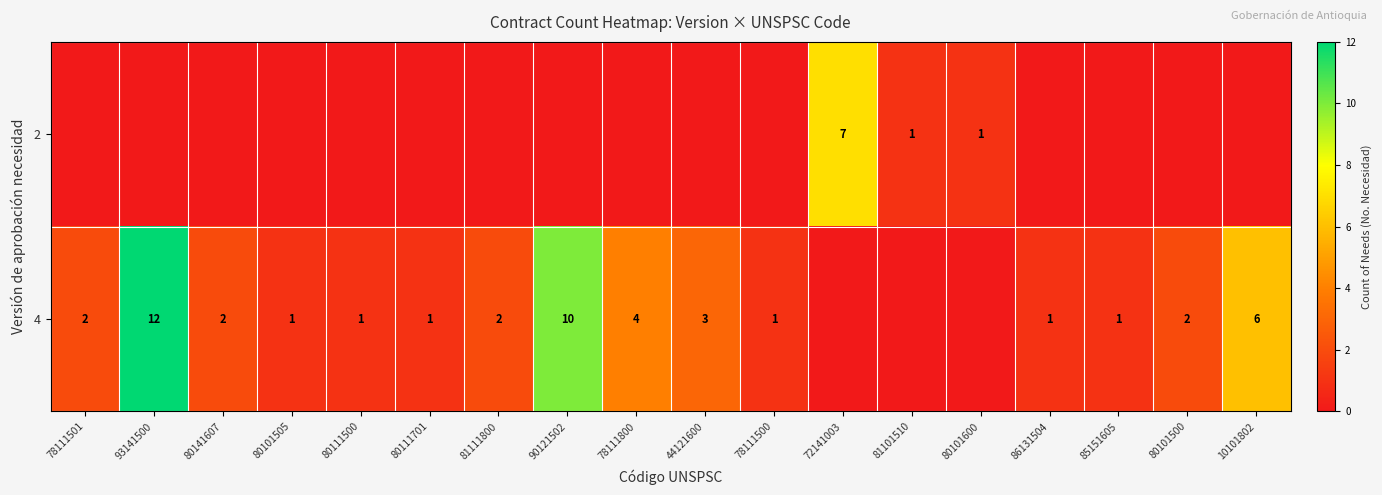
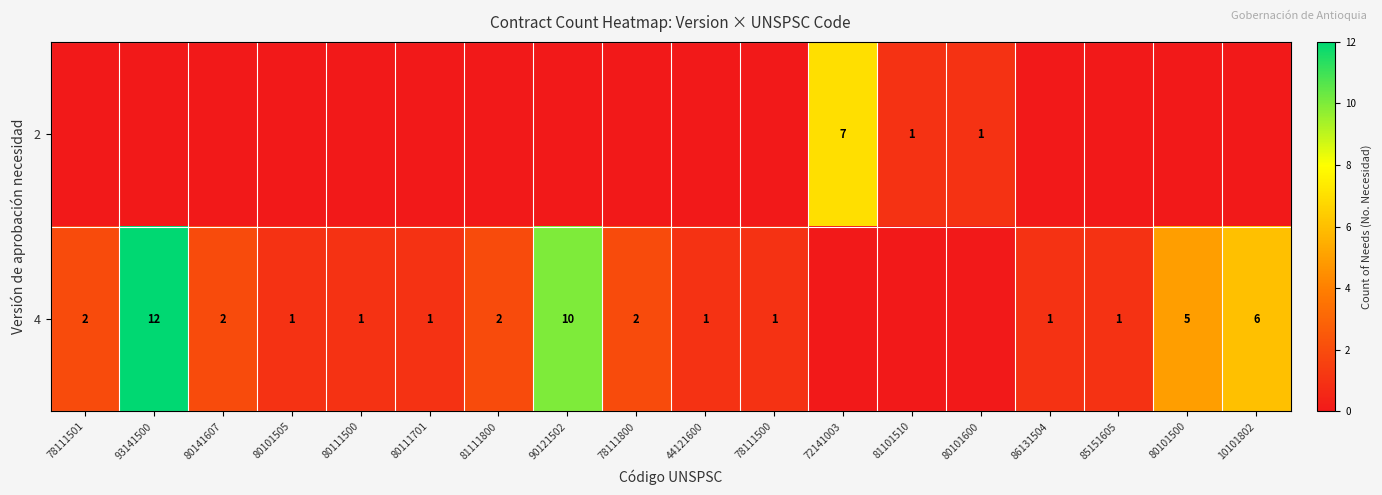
4, 78111800: 4 -> 2
4, 44121600: 3 -> 1
4, 80101500: 2 -> 5
